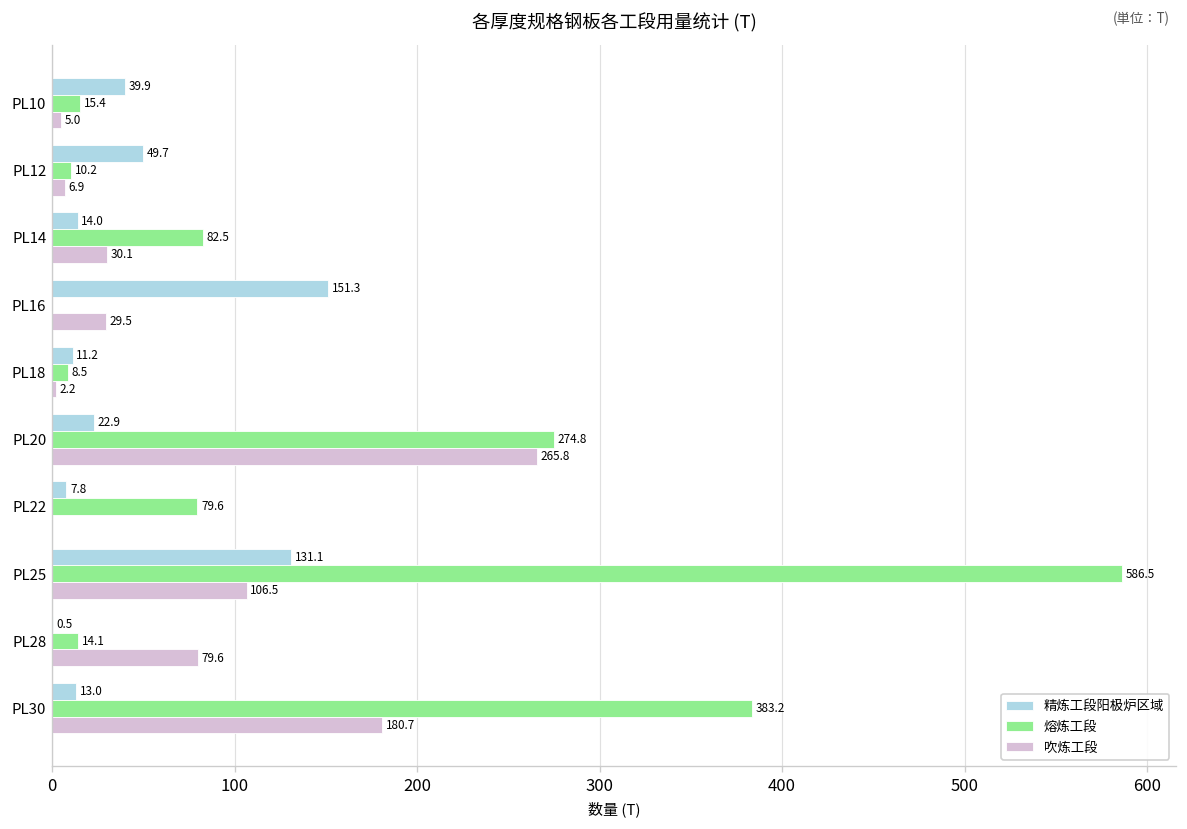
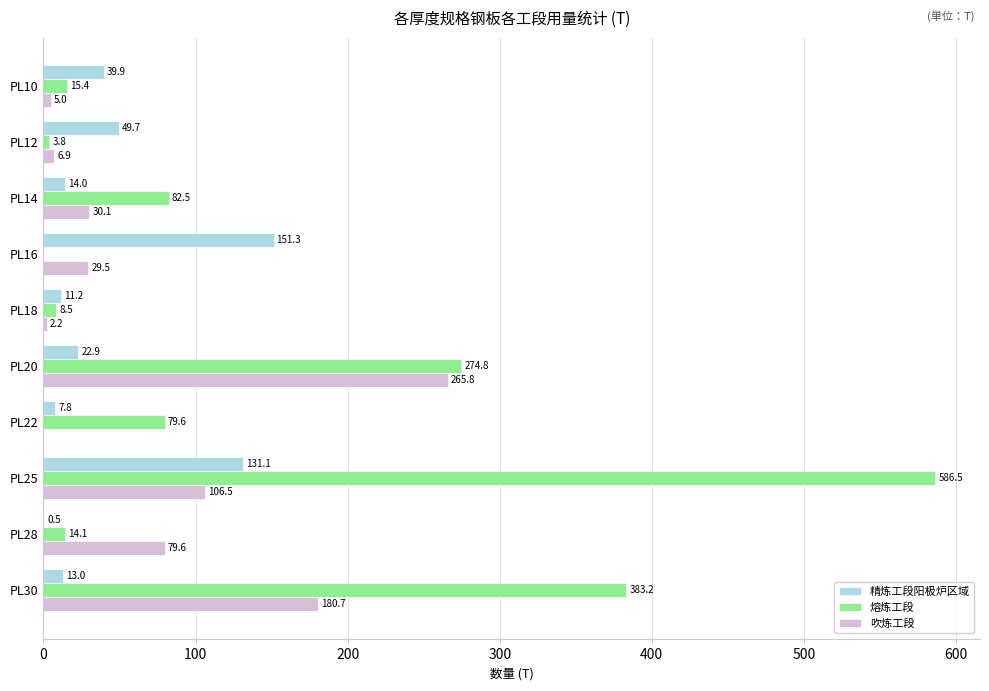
熔炼工段, PL12: 10.2 -> 3.8
